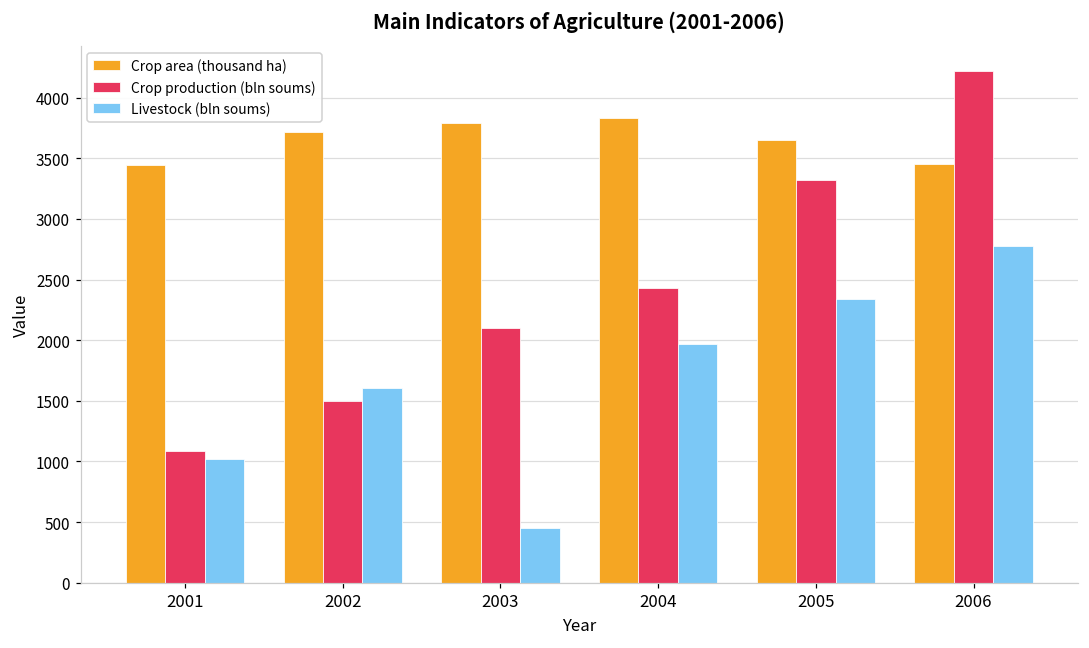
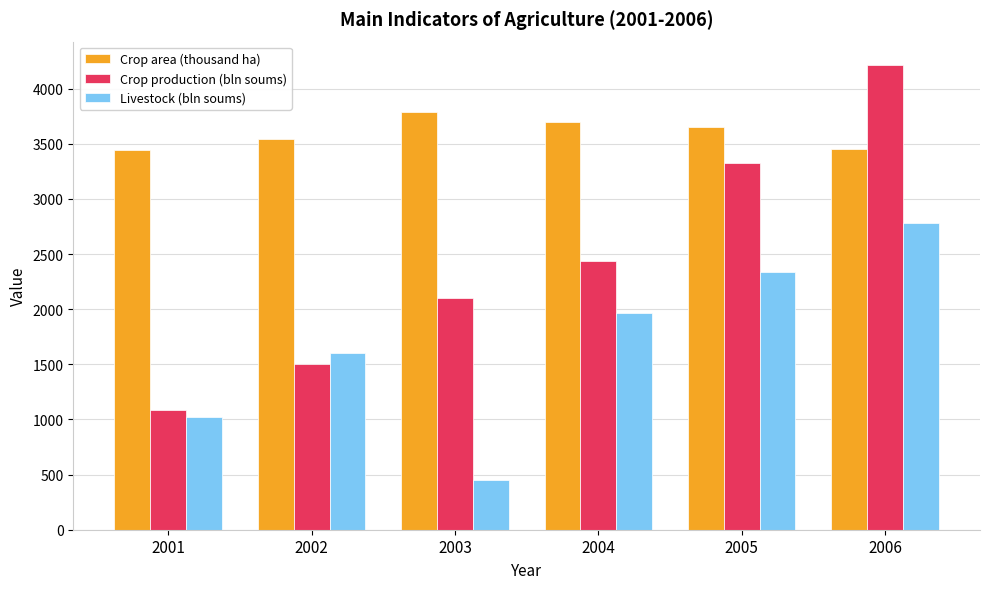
Crop area (thousand ha), 2002: 3720 -> 3540
Crop area (thousand ha), 2004: 3830 -> 3700
